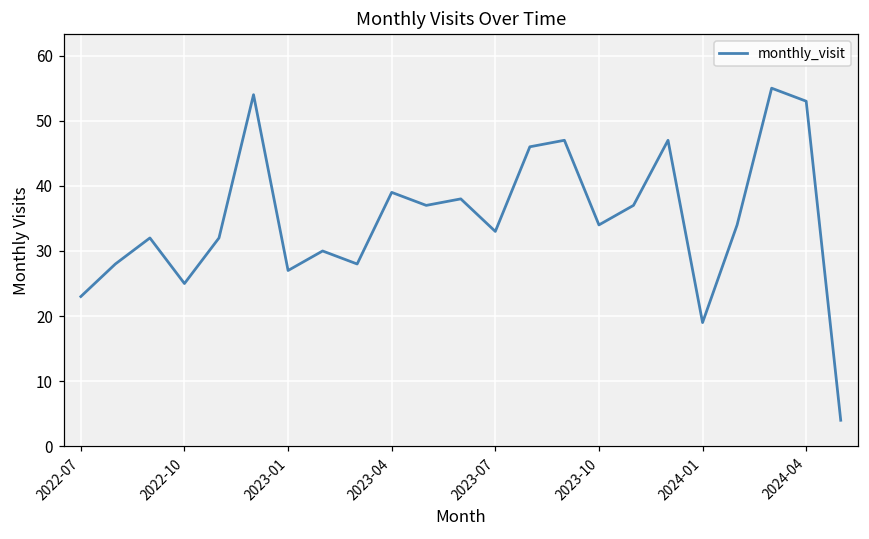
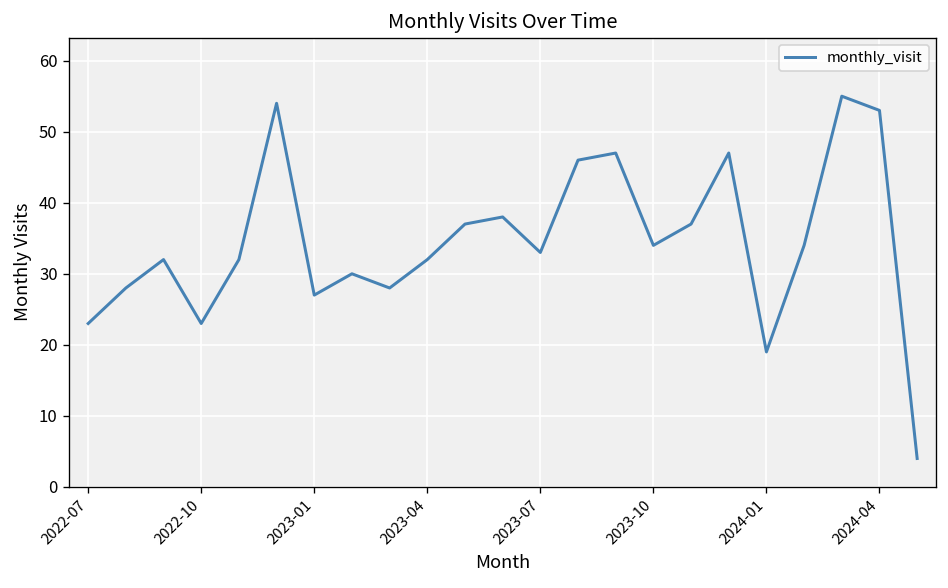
2022-10: 25 -> 23
2023-04: 39 -> 32
